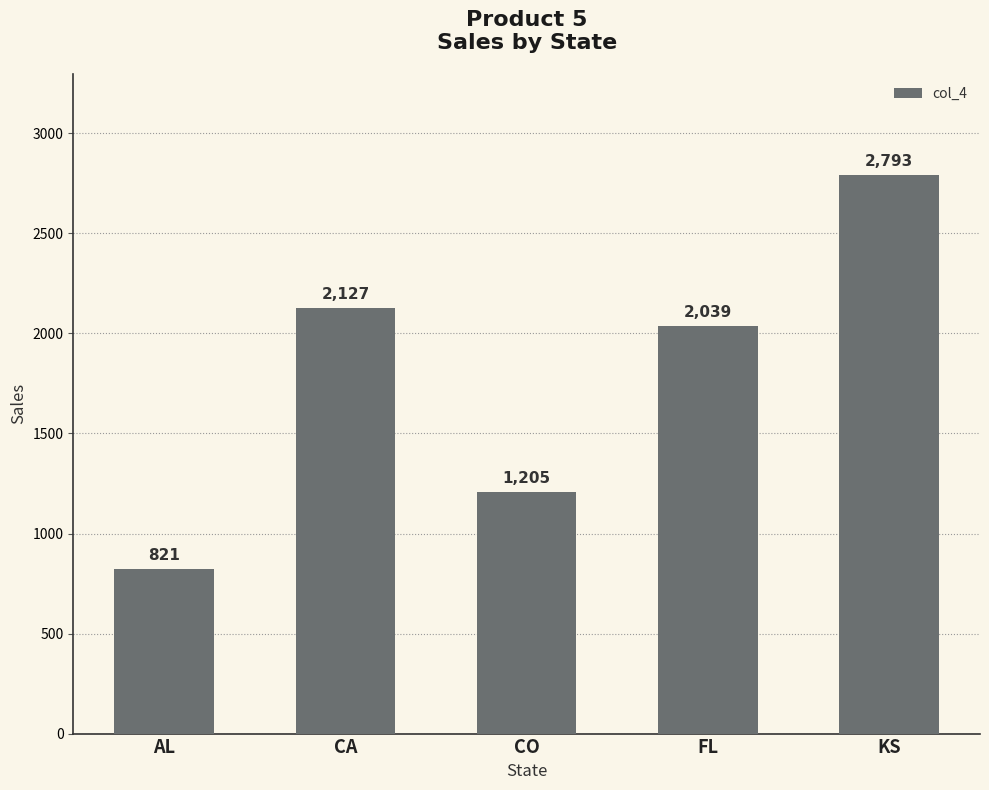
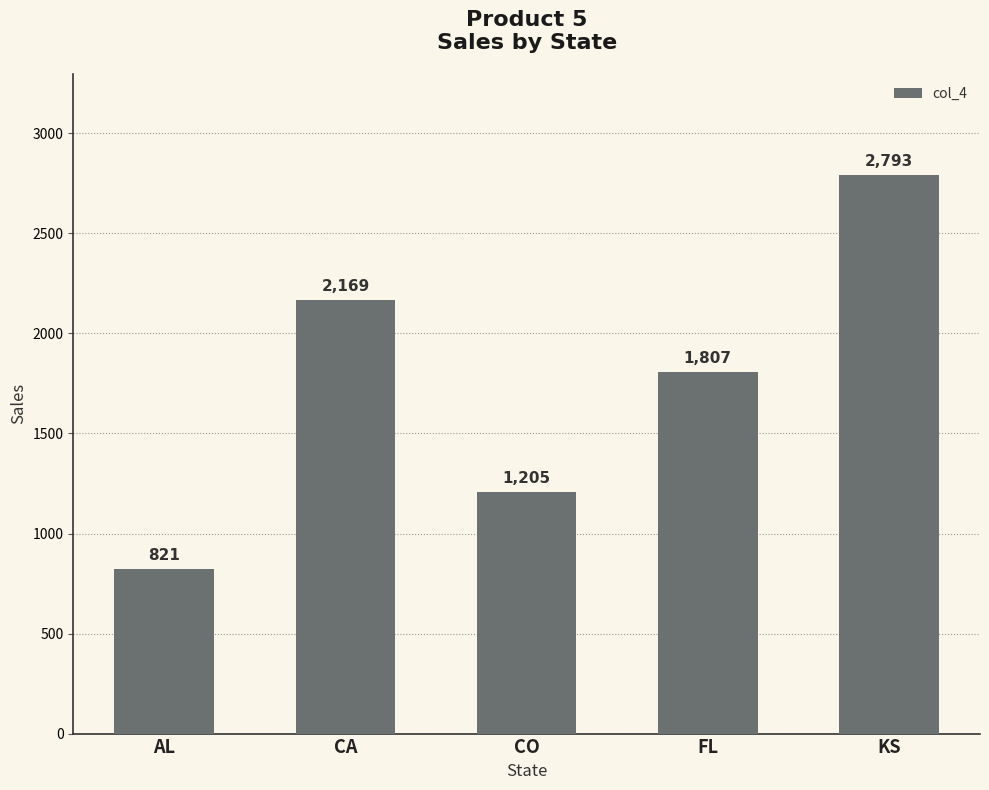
CA: 2,127 -> 2,169
FL: 2,039 -> 1,807
